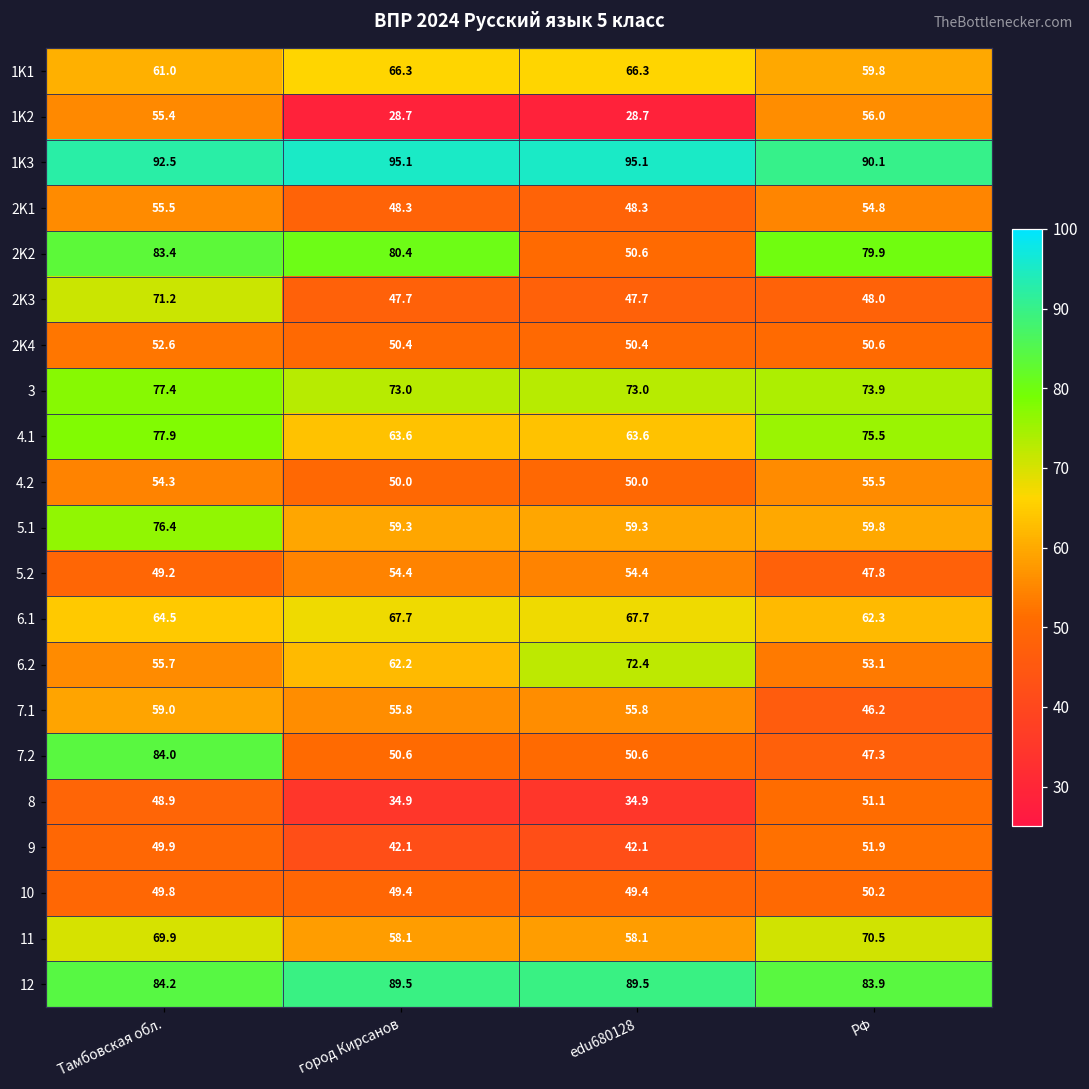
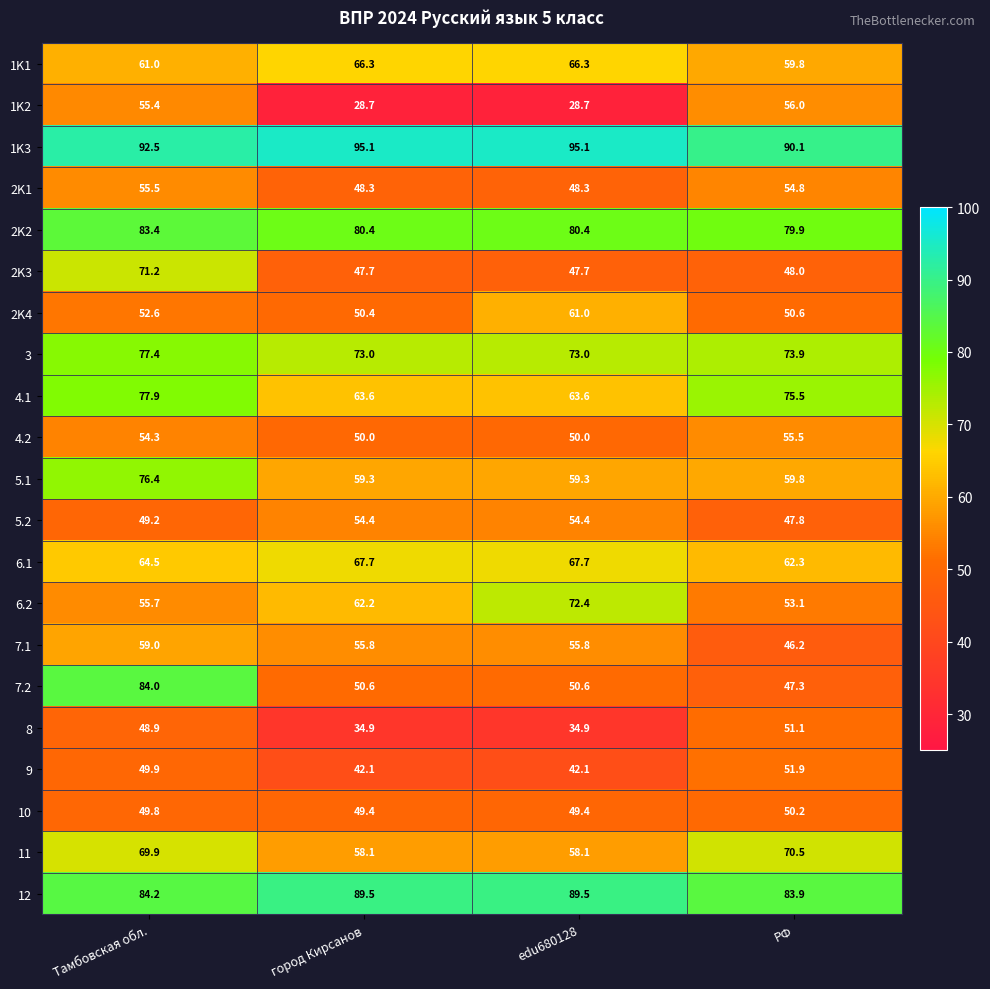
2K2, edu680128: 50.6 -> 80.4
2K4, edu680128: 50.4 -> 61.0
